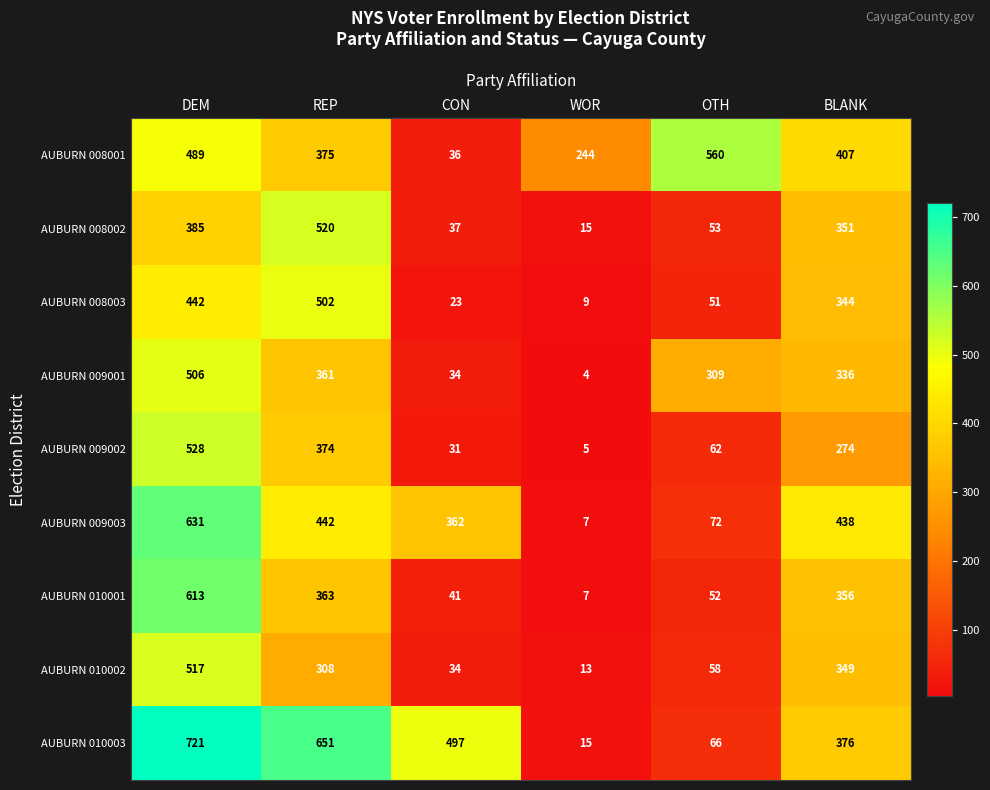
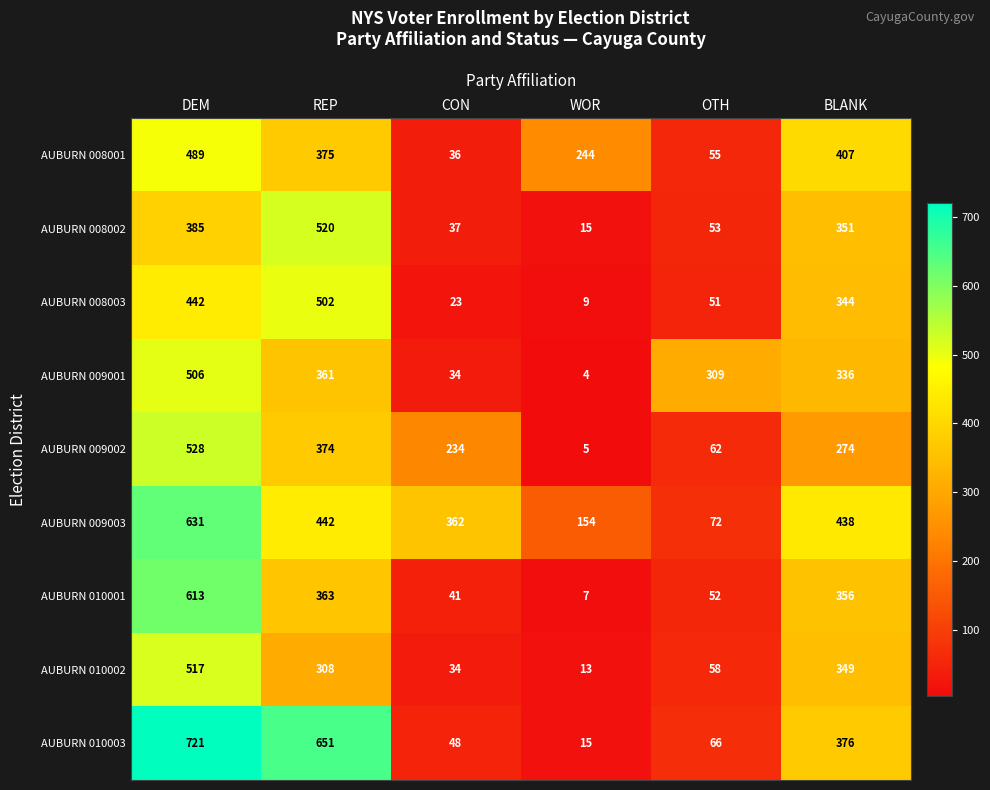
AUBURN 008001, OTH: 560 -> 55
AUBURN 009002, CON: 31 -> 234
AUBURN 009003, WOR: 7 -> 154
AUBURN 010003, CON: 497 -> 48
